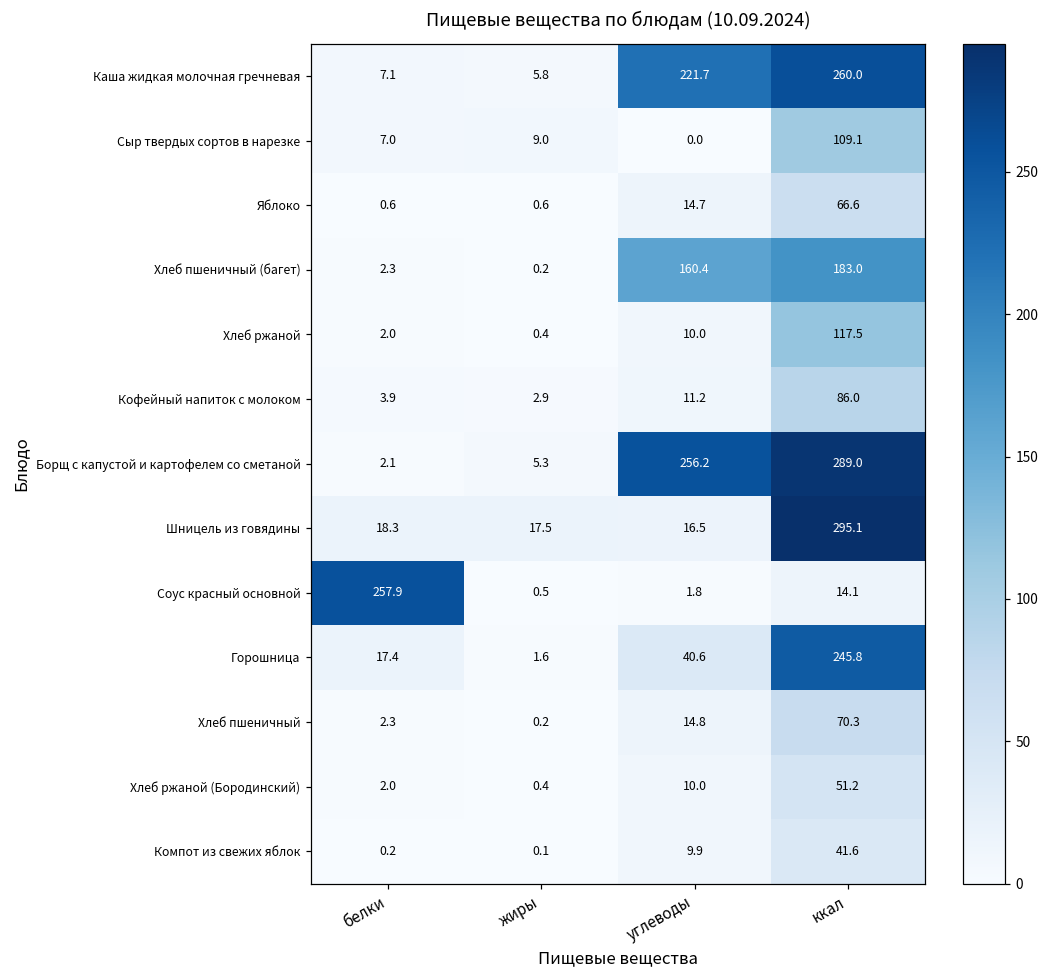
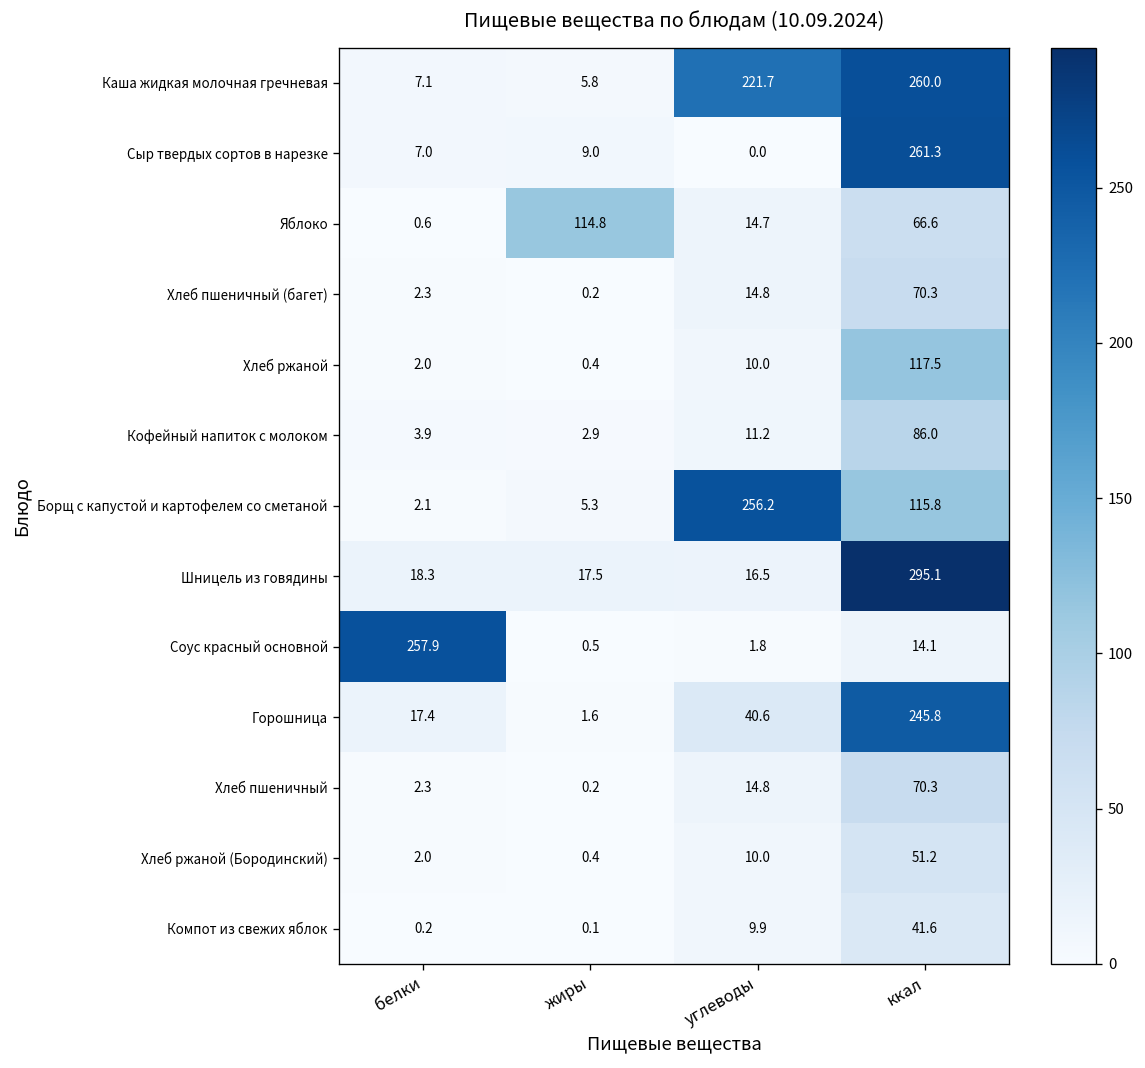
Сыр твердых сортов в нарезке, ккал: 109.1 -> 261.3
Яблоко, жиры: 0.6 -> 114.8
Хлеб пшеничный (багет), углеводы: 160.4 -> 14.8
Хлеб пшеничный (багет), ккал: 183.0 -> 70.3
Борщ с капустой и картофелем со сметаной, ккал: 289.0 -> 115.8
